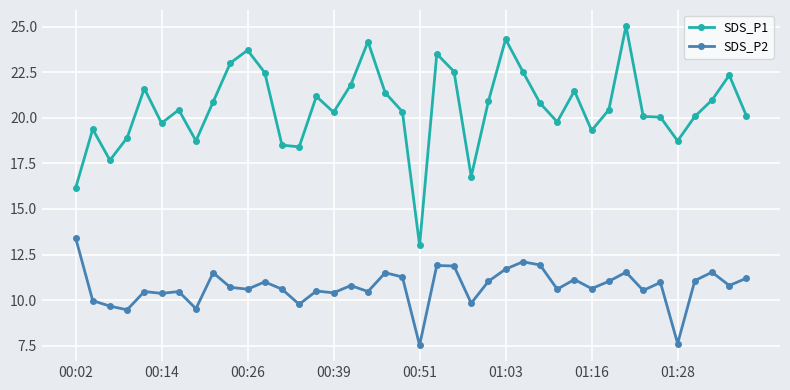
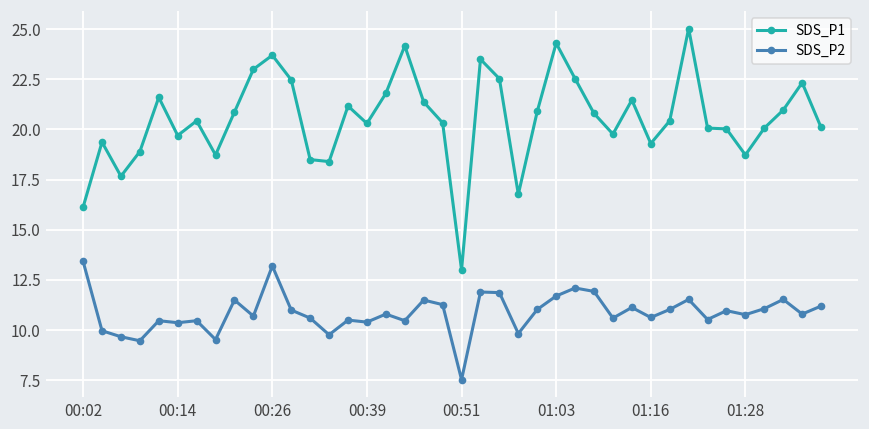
SDS_P2, 00:26: 10.6 -> 13.2
SDS_P2, 01:28: 7.6 -> 10.8
